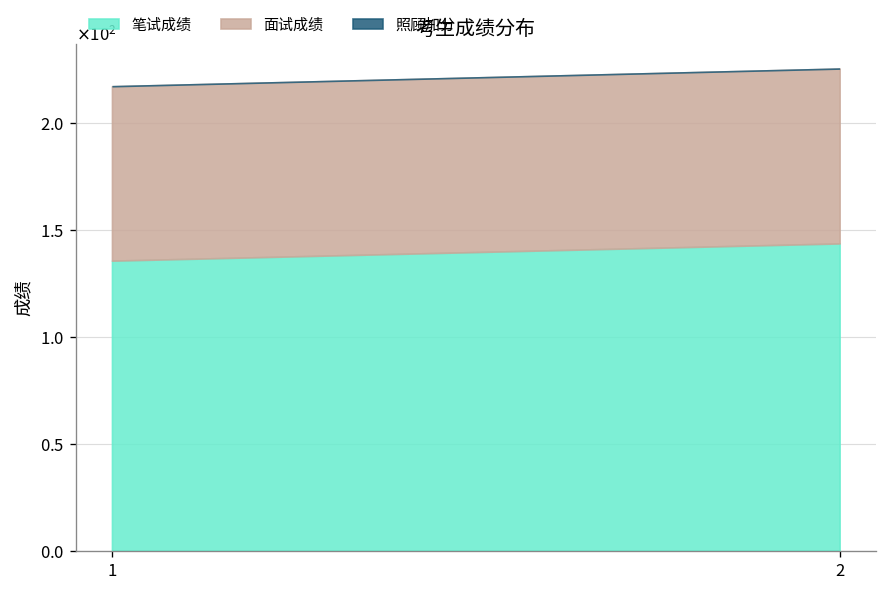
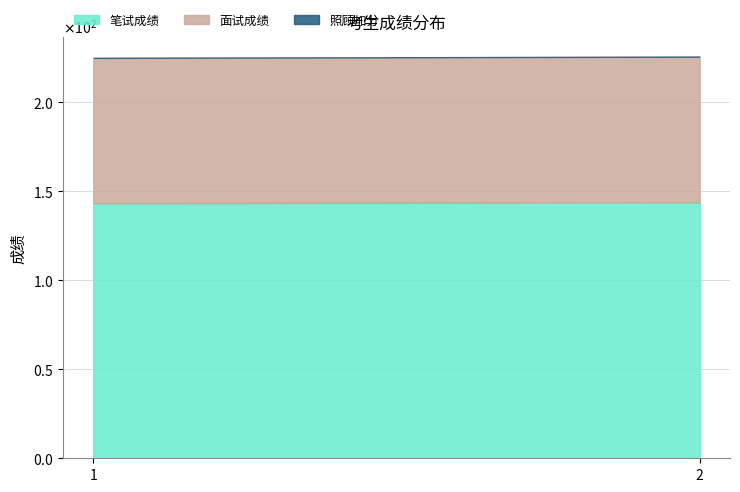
笔试成绩, 1: 136 -> 143
